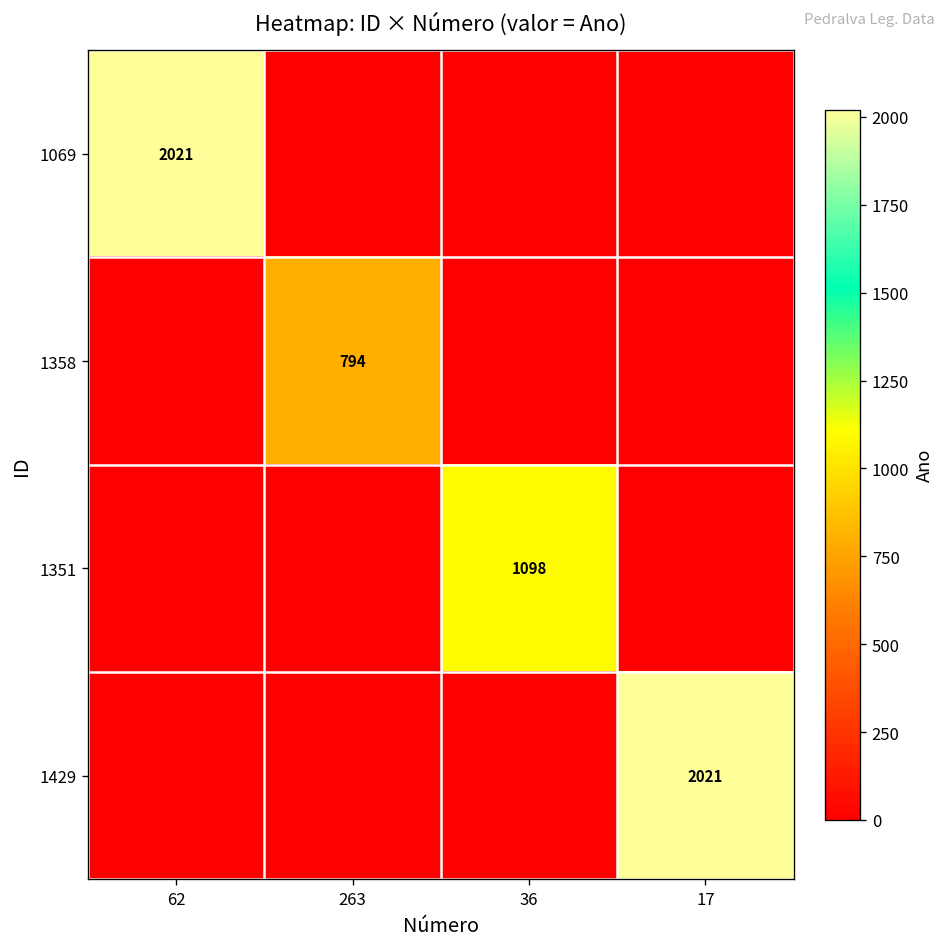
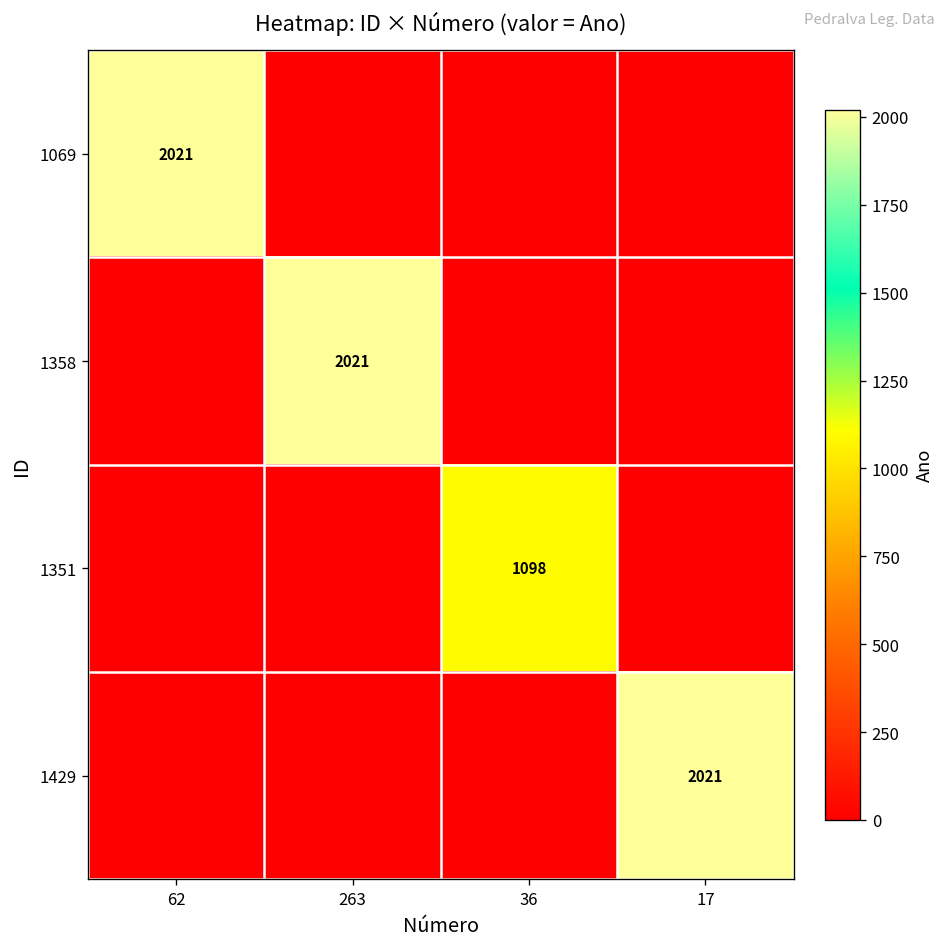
1358, 263: 794 -> 2021
